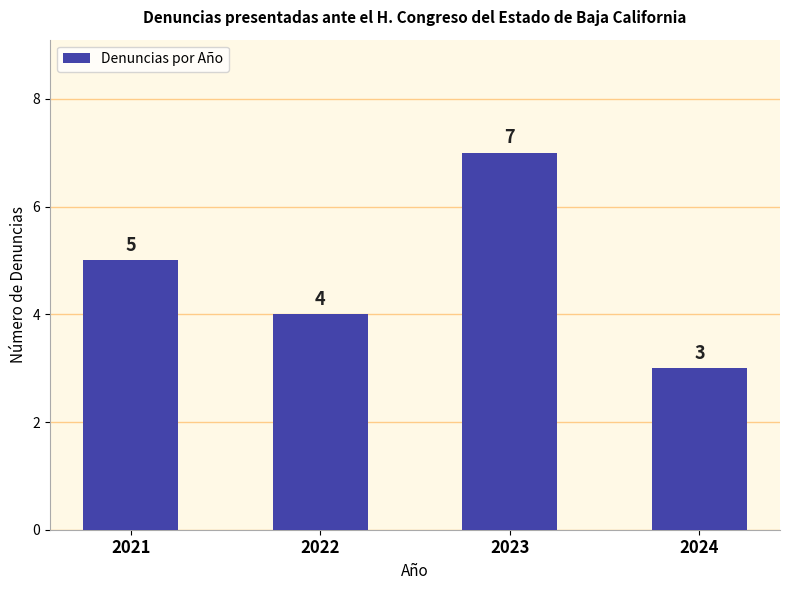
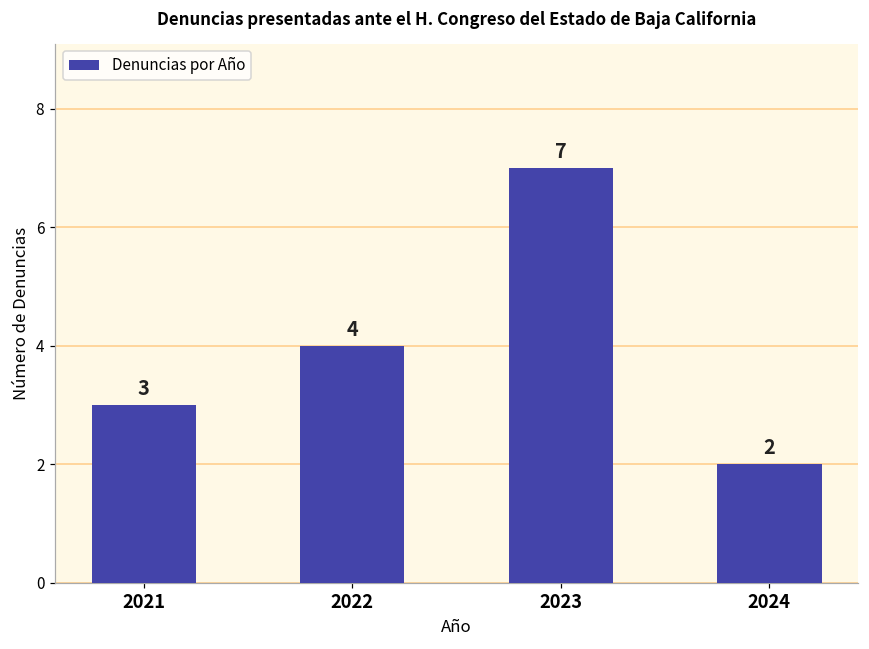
2021: 5 -> 3
2024: 3 -> 2
